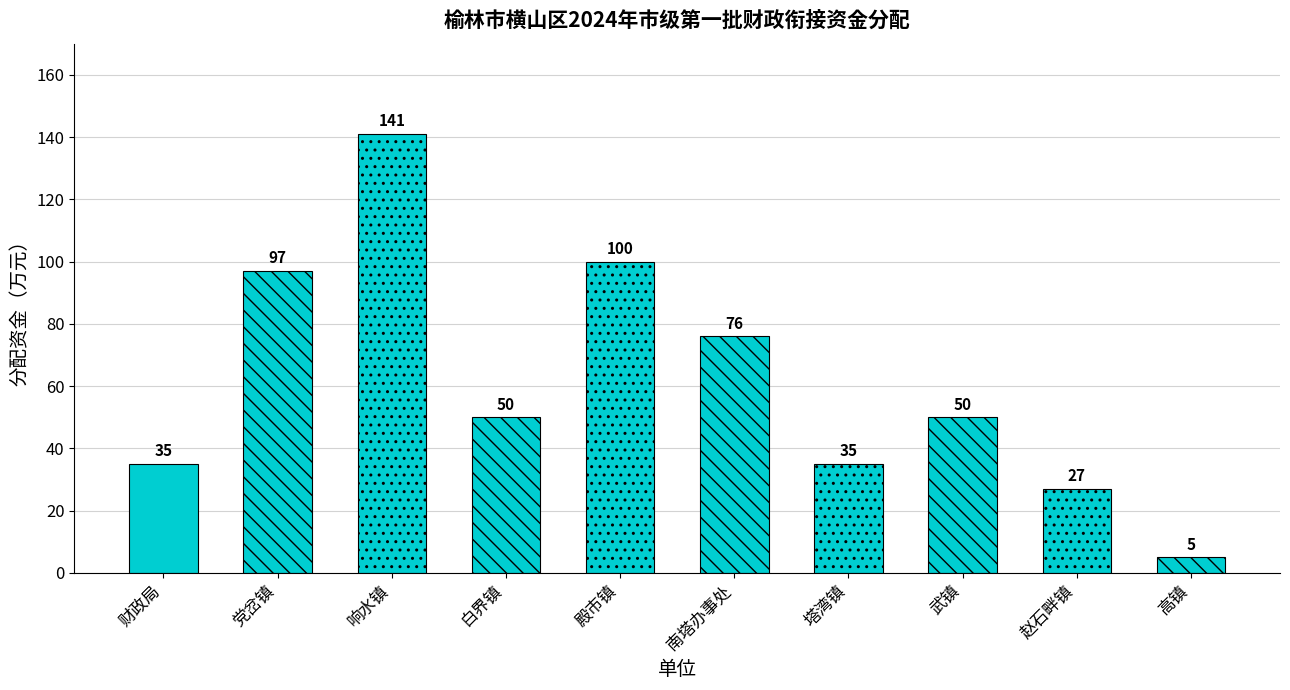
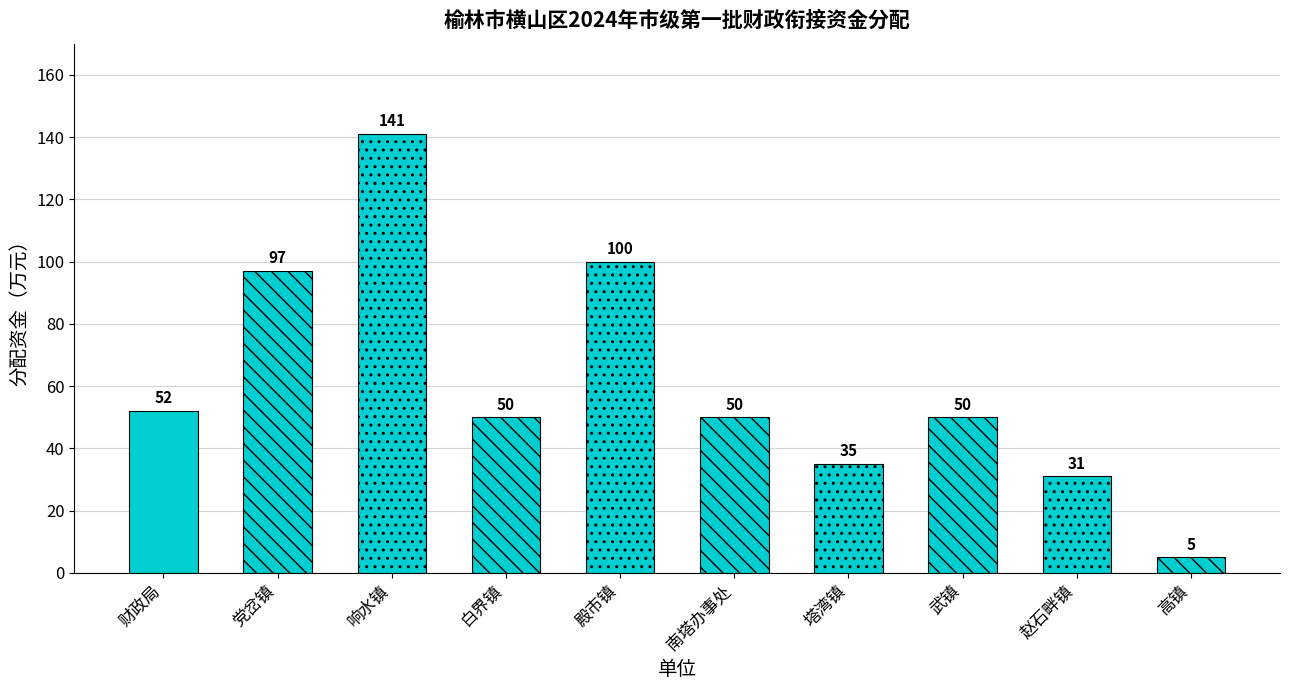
财政局: 35 -> 52
南塔办事处: 76 -> 50
赵石畔镇: 27 -> 31
